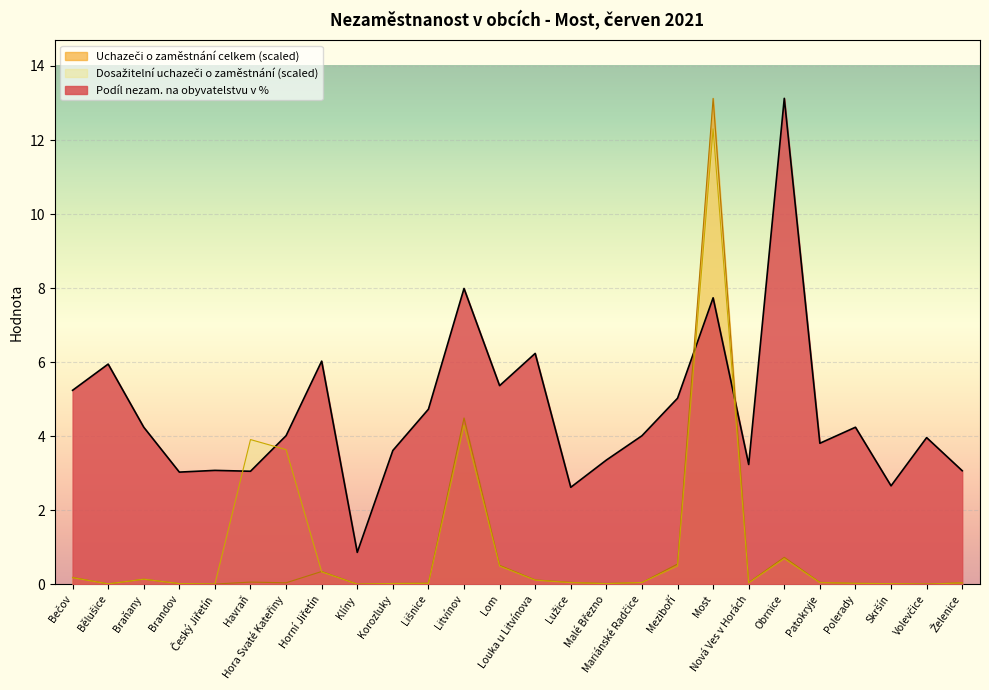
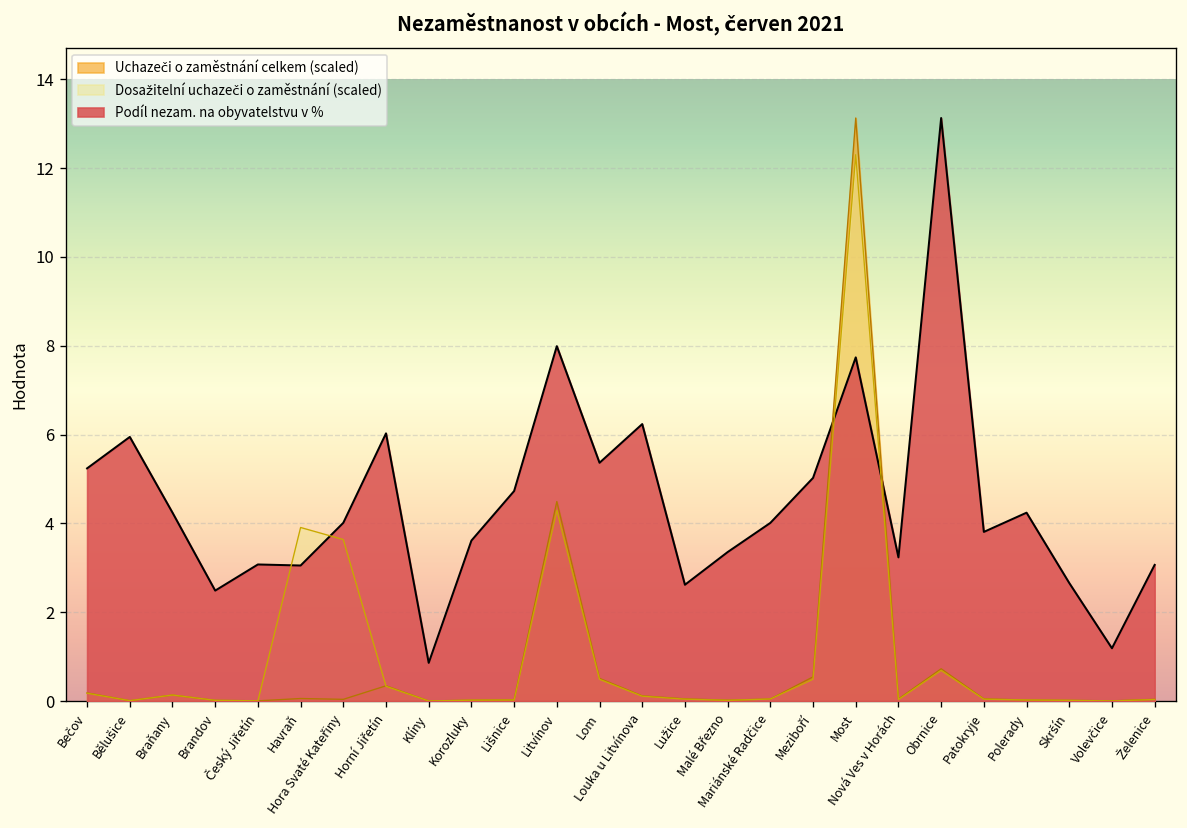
Podíl nezam. na obyvatelstvu v %, Brandov: 3.0 -> 2.5
Podíl nezam. na obyvatelstvu v %, Volevčice: 4.0 -> 1.2
